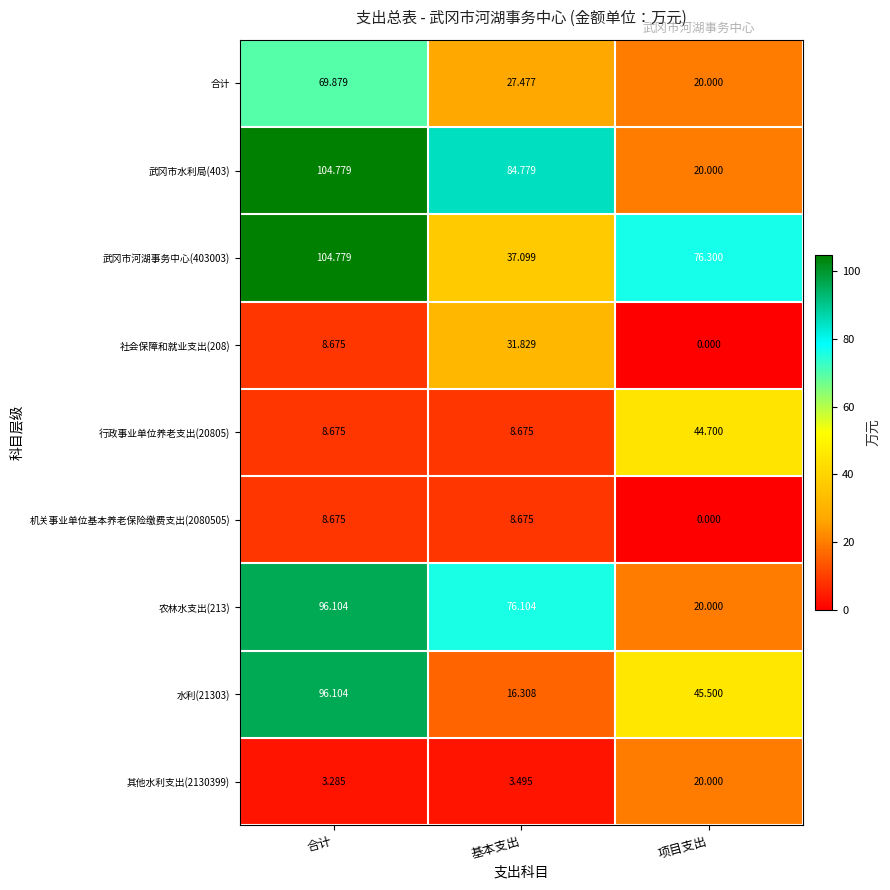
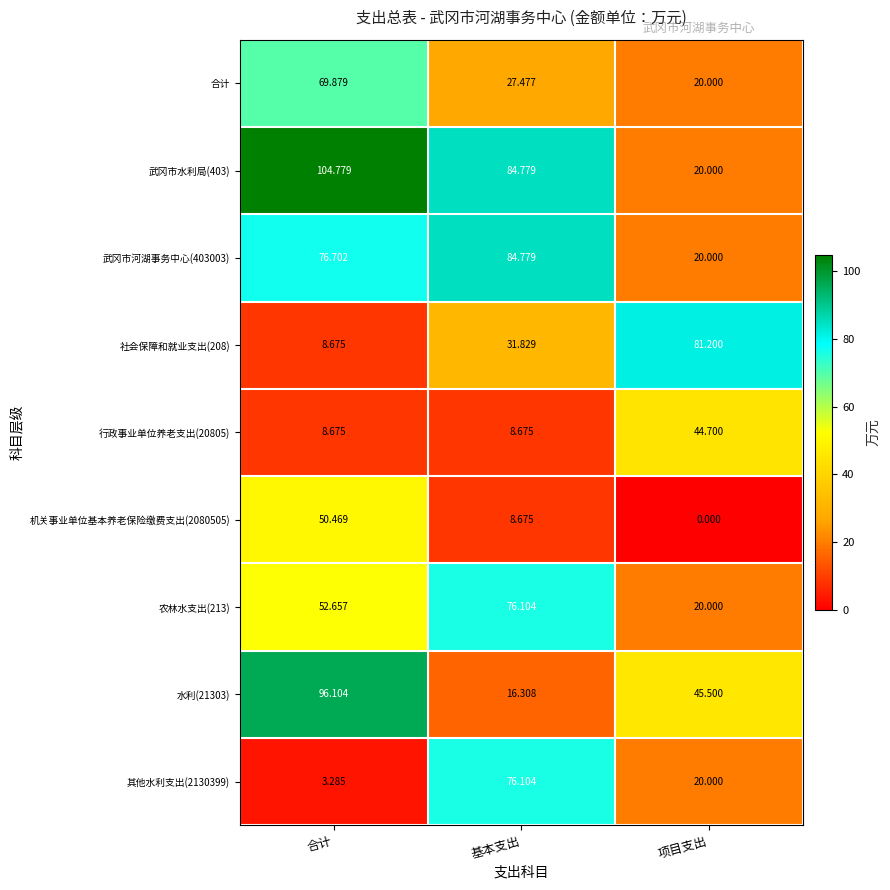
武冈市河湖事务中心(403003), 合计: 104.779 -> 76.702
武冈市河湖事务中心(403003), 基本支出: 37.099 -> 84.779
武冈市河湖事务中心(403003), 项目支出: 76.300 -> 20.000
社会保障和就业支出(208), 项目支出: 0.000 -> 81.200
机关事业单位基本养老保险缴费支出(2080505), 合计: 8.675 -> 50.469
农林水支出(213), 合计: 96.104 -> 52.657
其他水利支出(2130399), 基本支出: 3.495 -> 76.104
